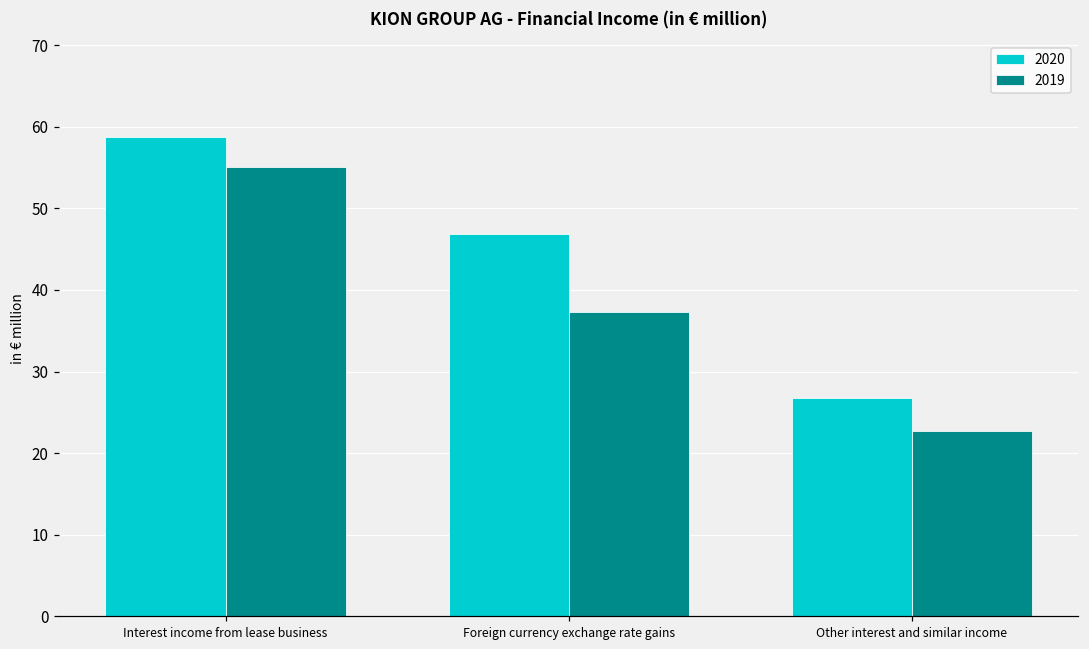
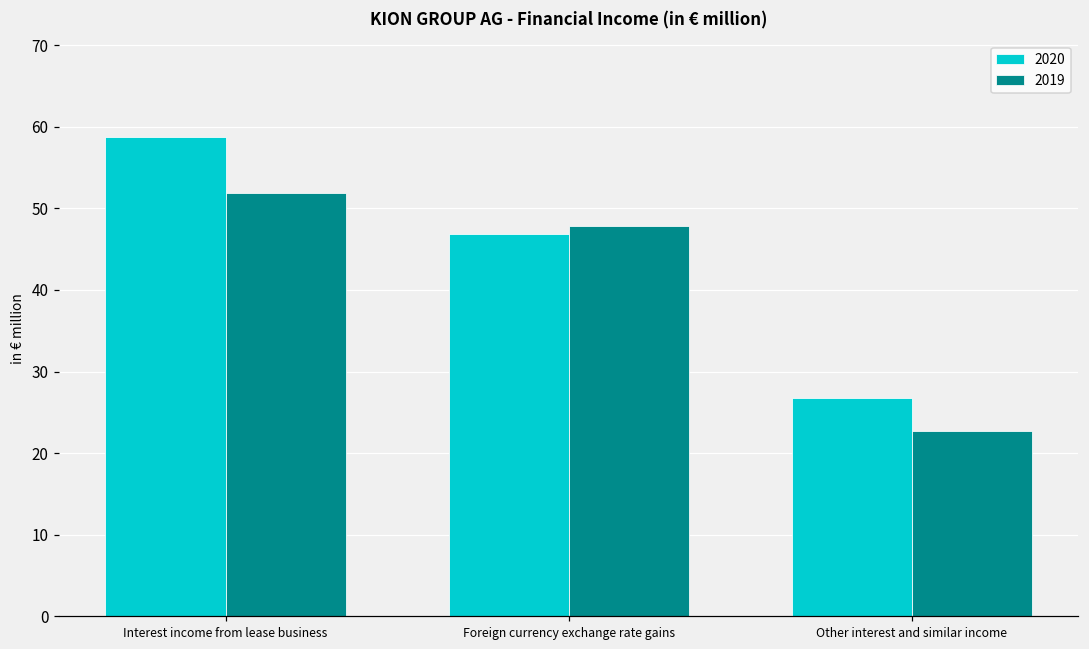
2019, Interest income from lease business: 55 -> 52
2019, Foreign currency exchange rate gains: 37 -> 48
